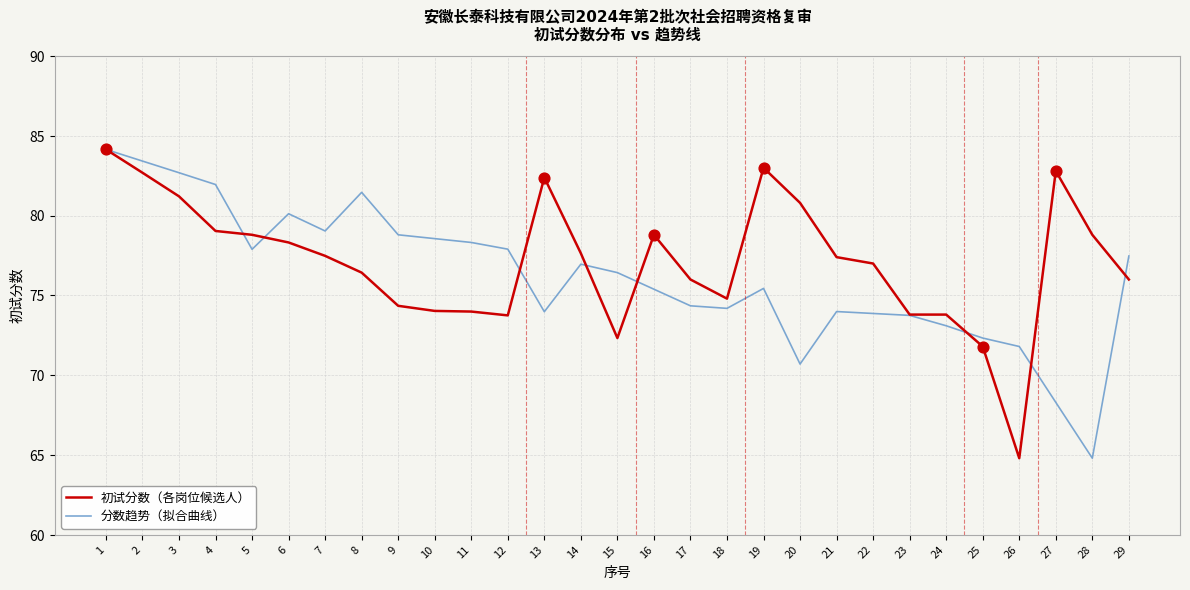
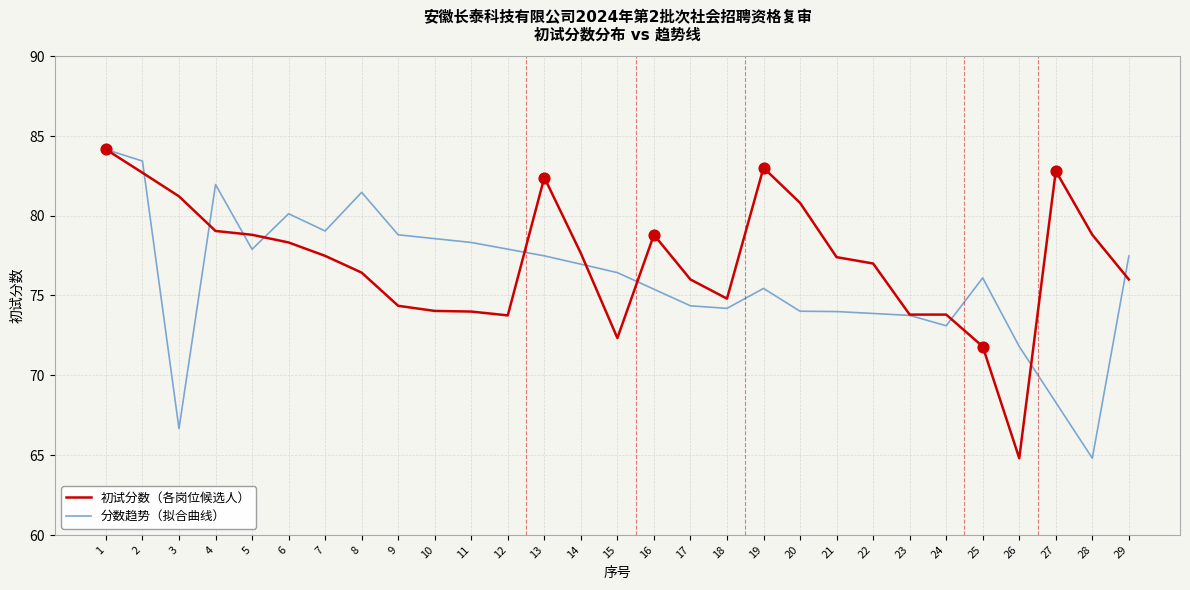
分数趋势（拟合曲线）, 3: 82.7 -> 66.7
分数趋势（拟合曲线）, 13: 74.0 -> 77.5
分数趋势（拟合曲线）, 20: 70.7 -> 74.0
分数趋势（拟合曲线）, 25: 72.3 -> 76.1
